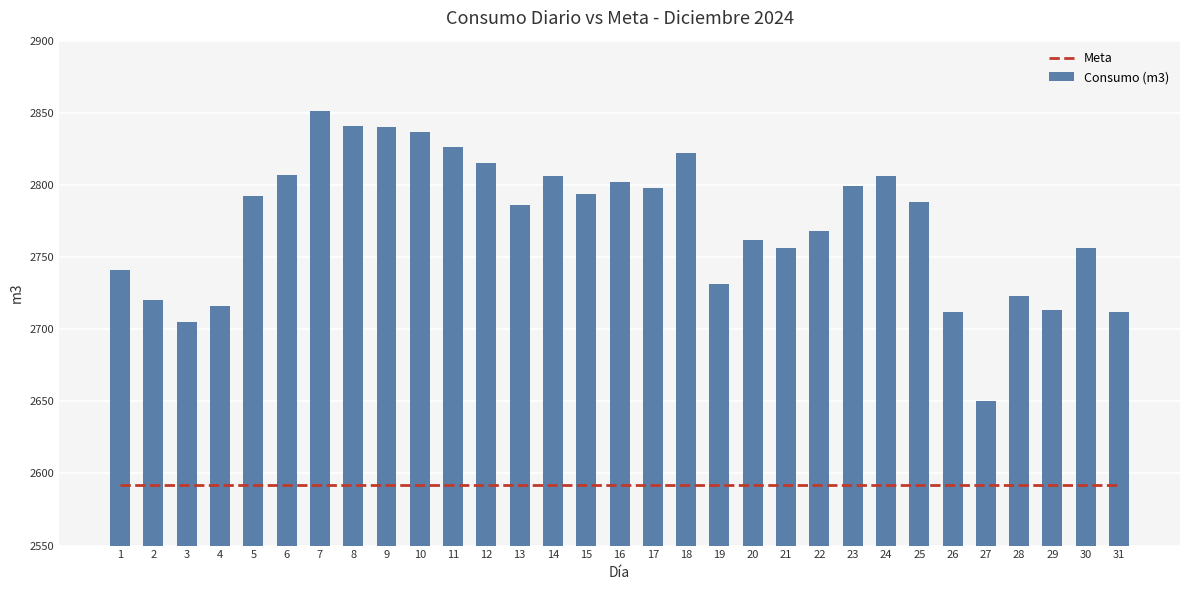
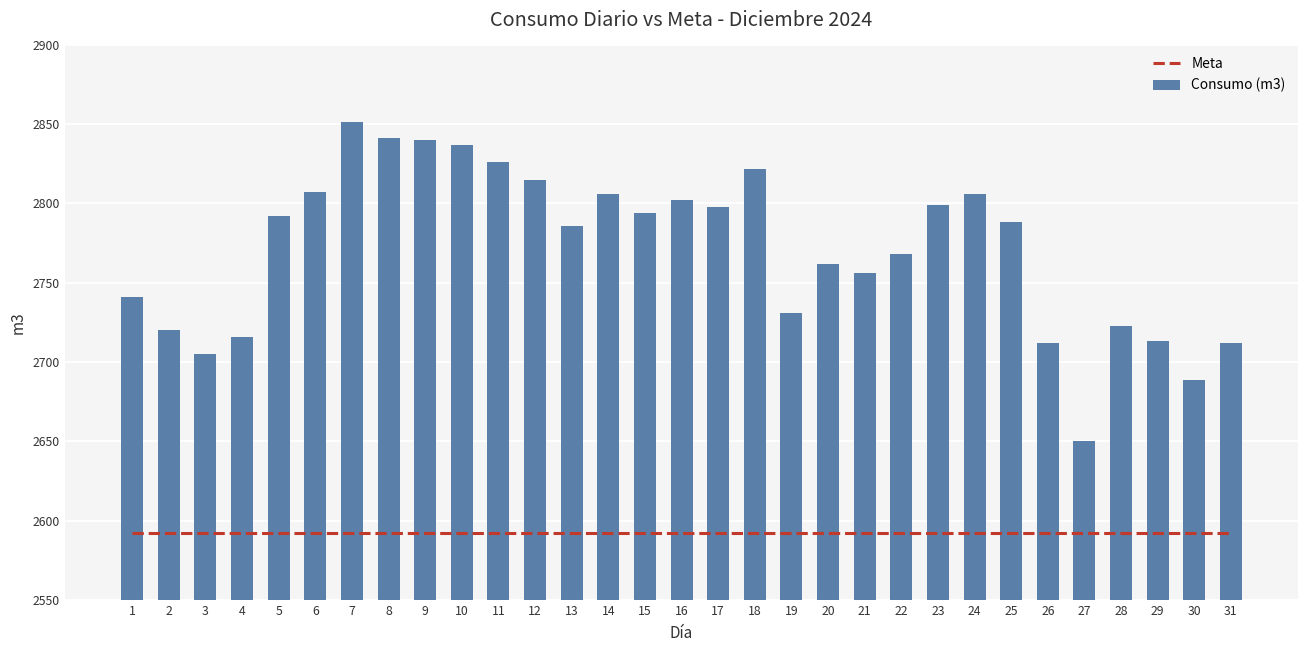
Consumo (m3), 30: 2756 -> 2689
